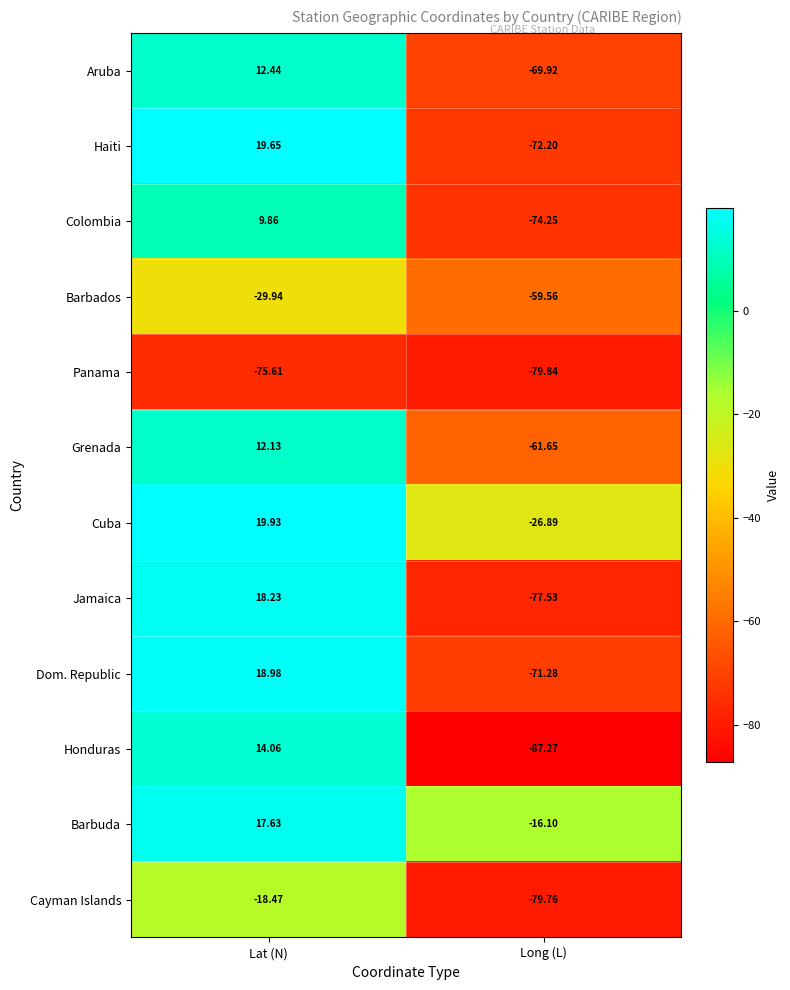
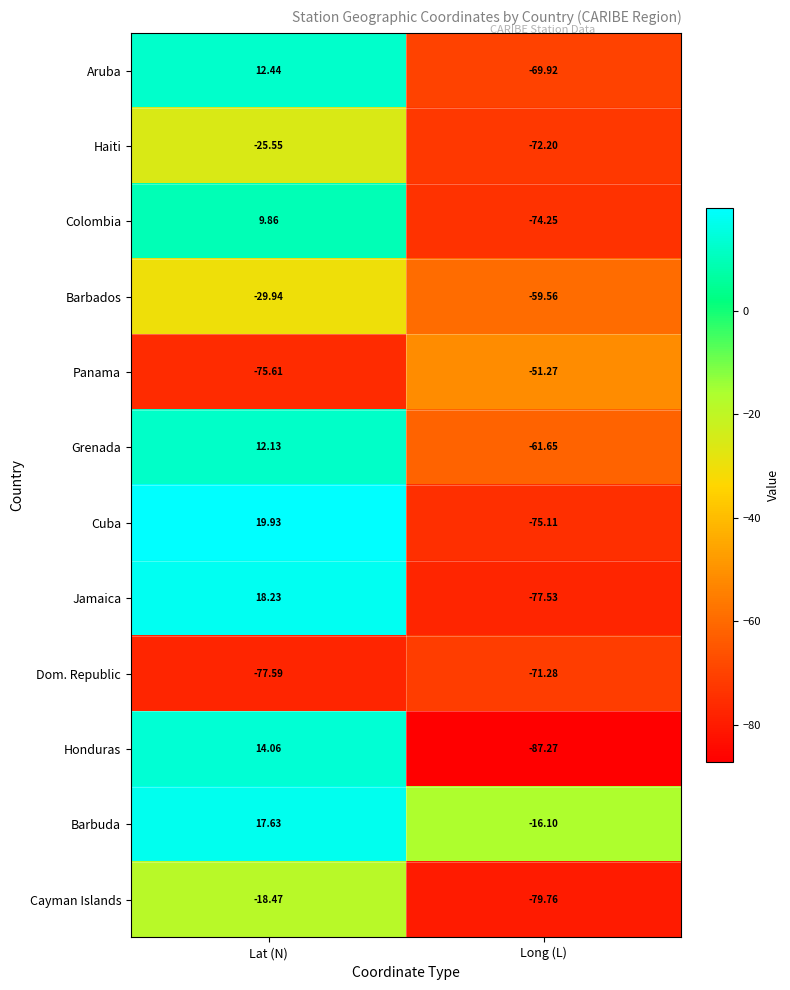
Haiti, Lat (N): 19.65 -> -25.55
Panama, Long (L): -79.84 -> -51.27
Cuba, Long (L): -26.89 -> -75.11
Dom. Republic, Lat (N): 18.98 -> -77.59
